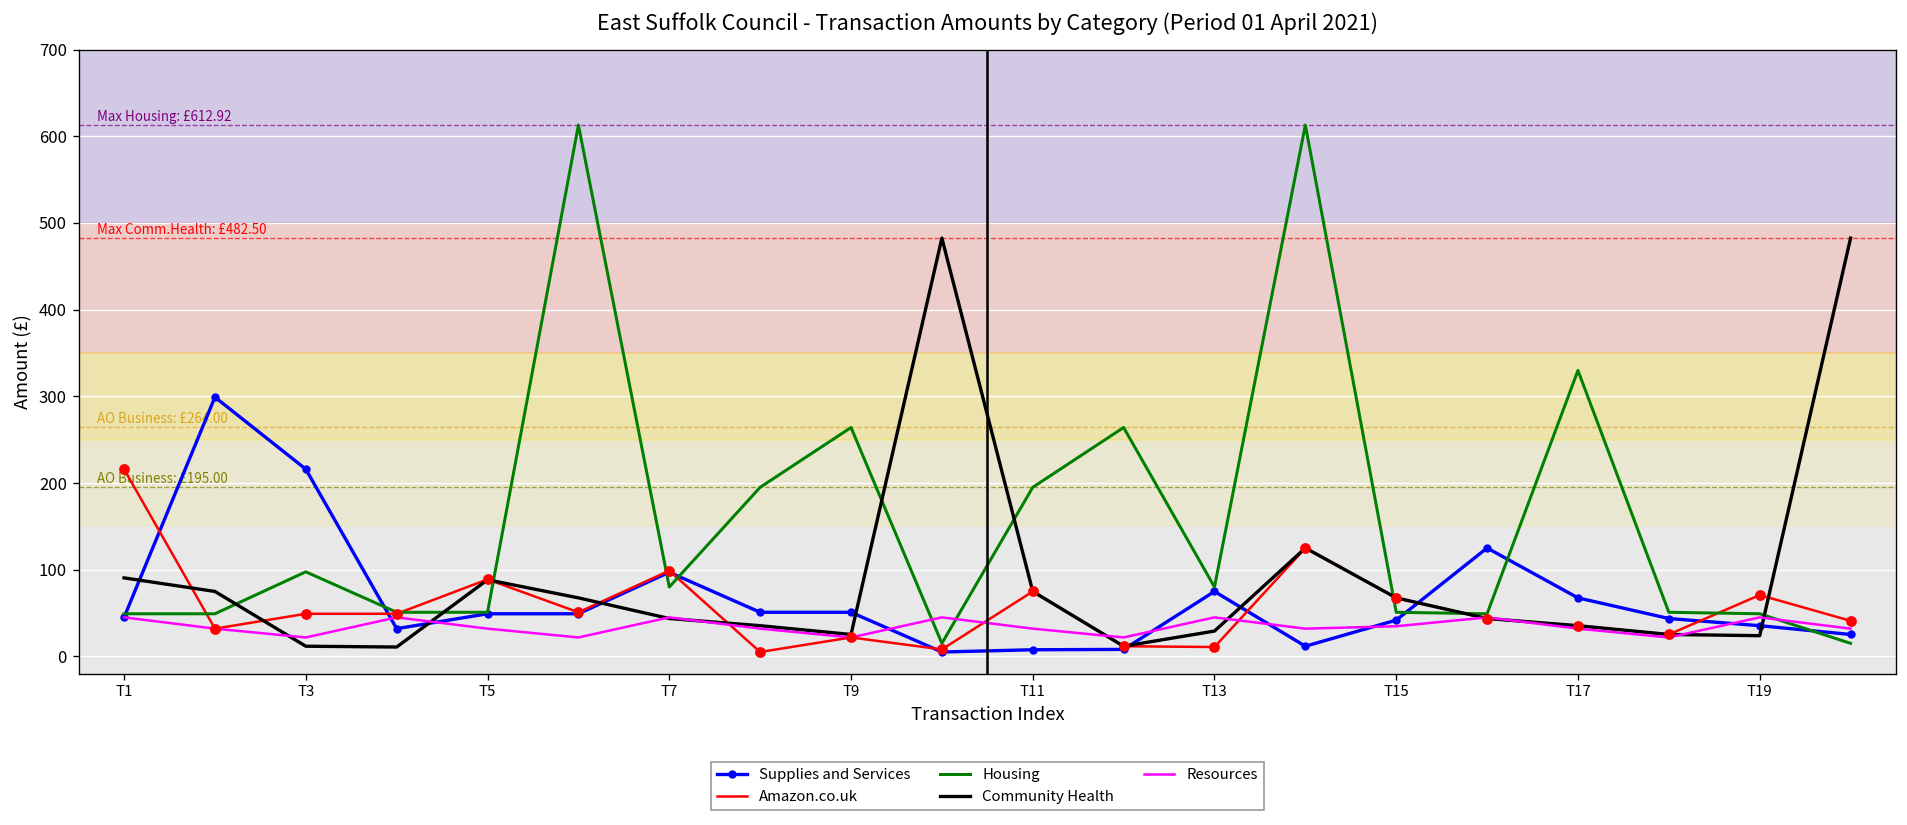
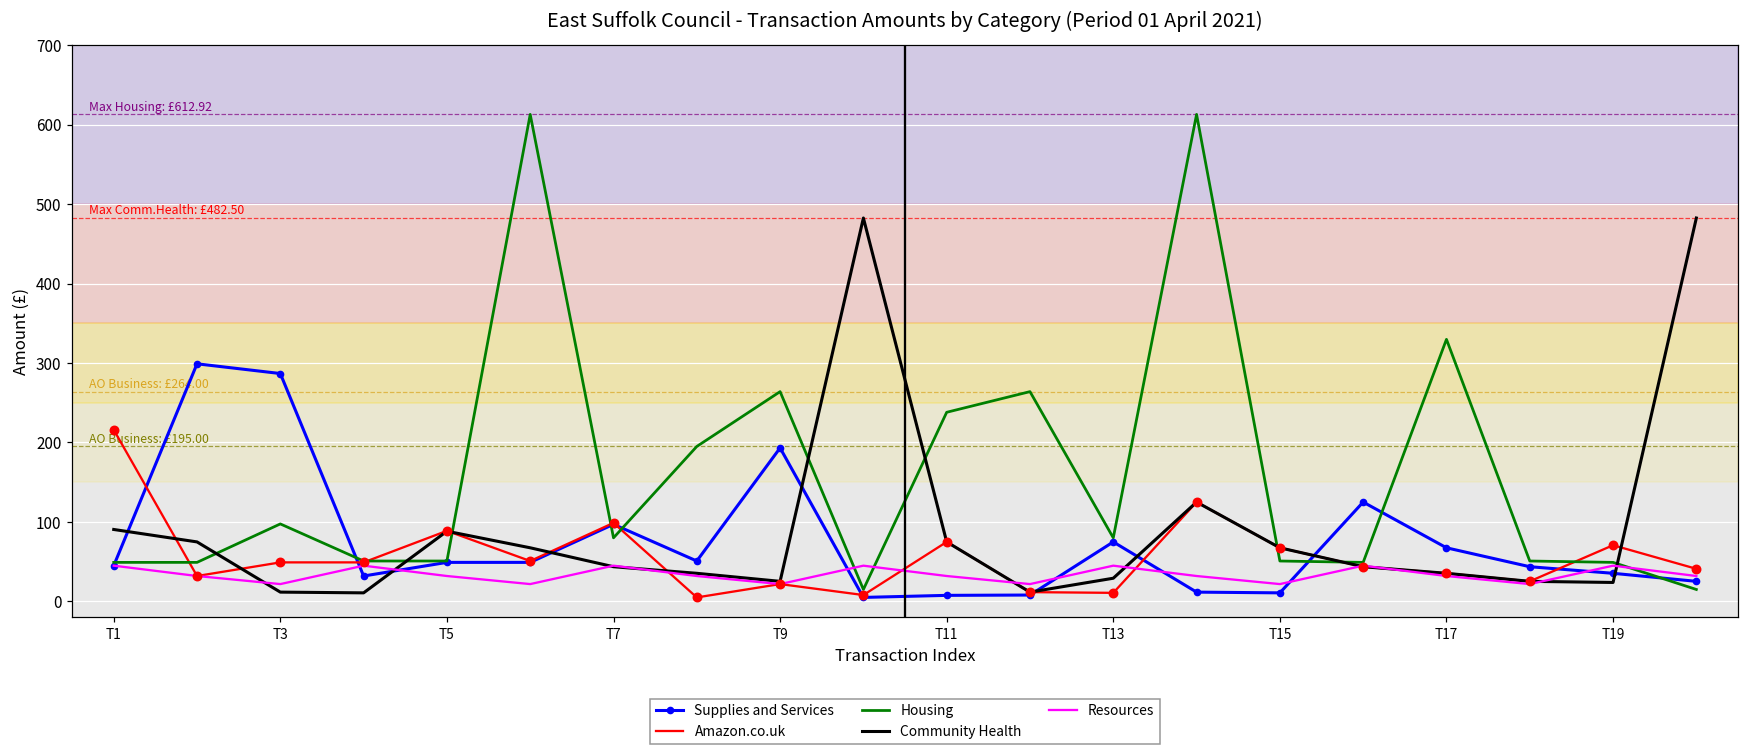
Supplies and Services, T3: 220 -> 290
Supplies and Services, T9: 50 -> 190
Housing, T11: 200 -> 240
Supplies and Services, T15: 40 -> 10
Resources, T15: 30 -> 20
